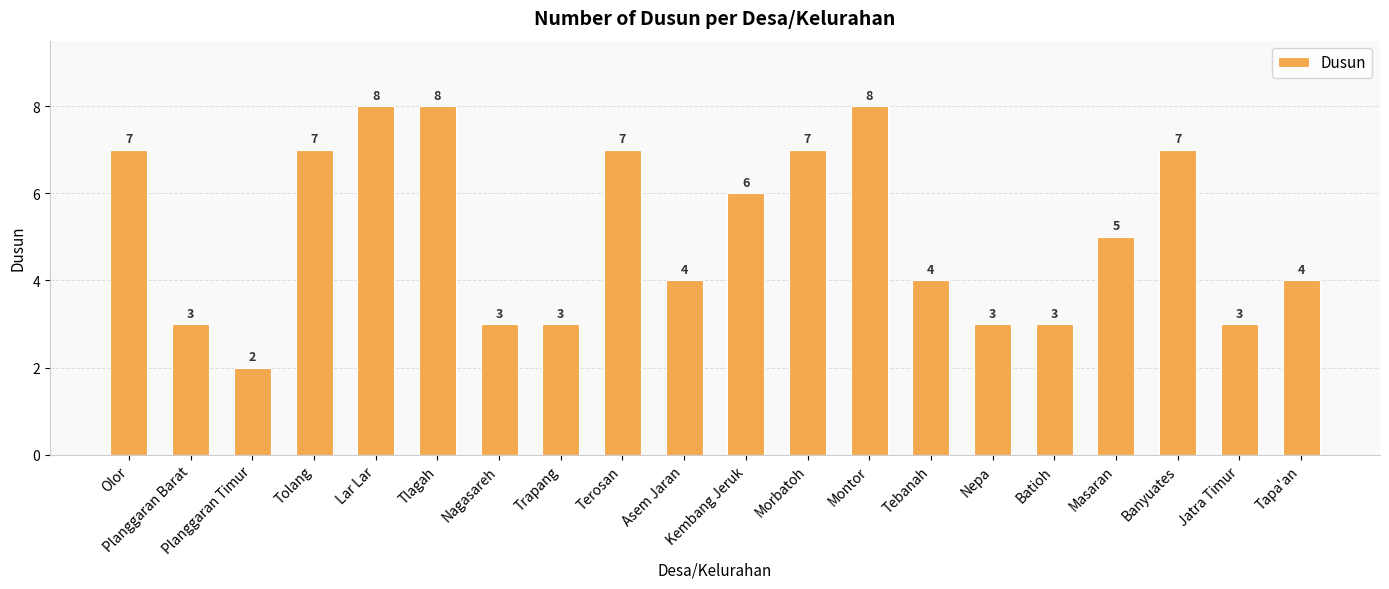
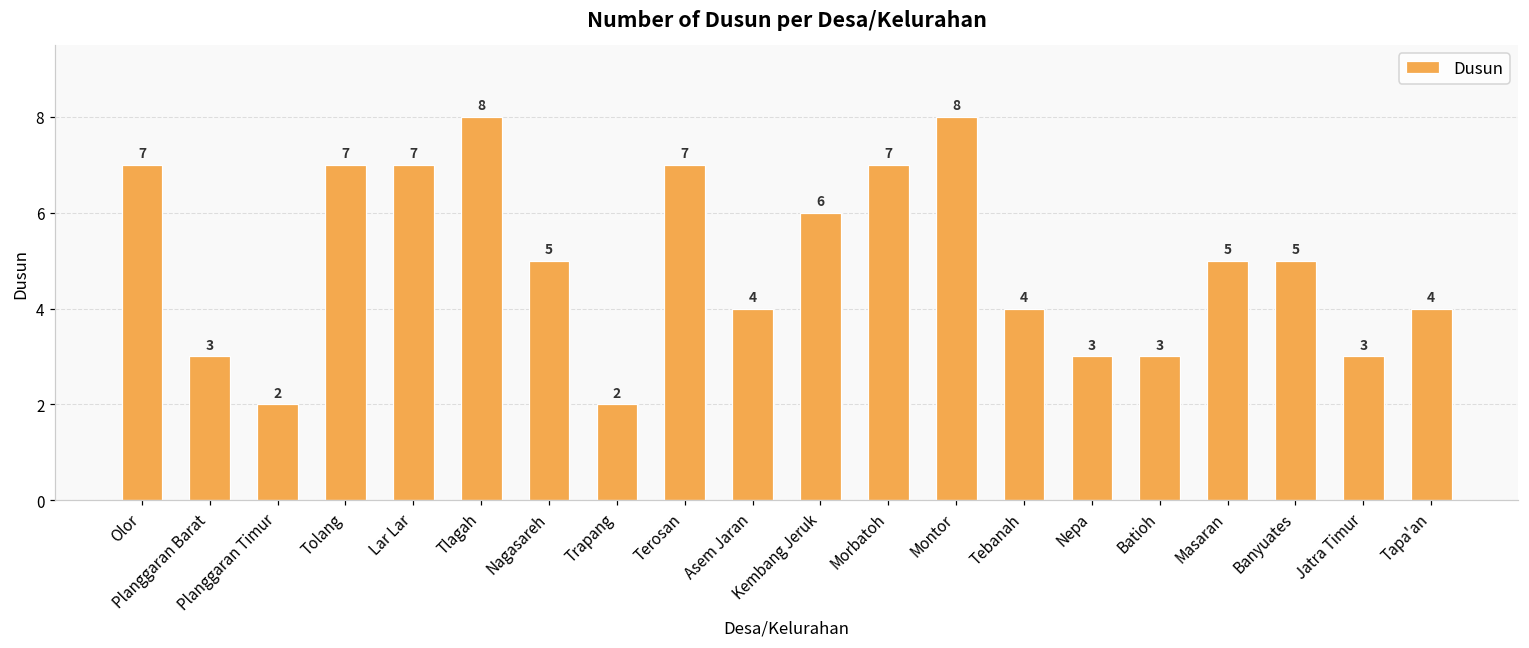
Lar Lar: 8 -> 7
Nagasareh: 3 -> 5
Trapang: 3 -> 2
Banyuates: 7 -> 5
